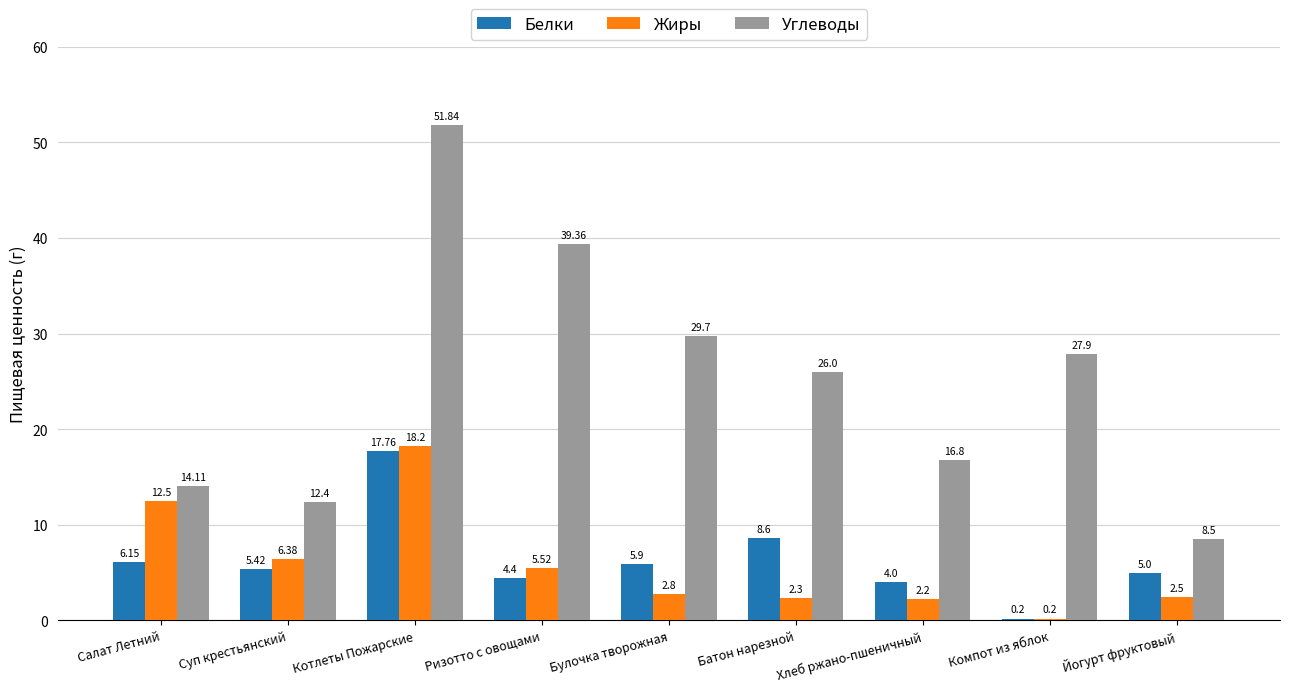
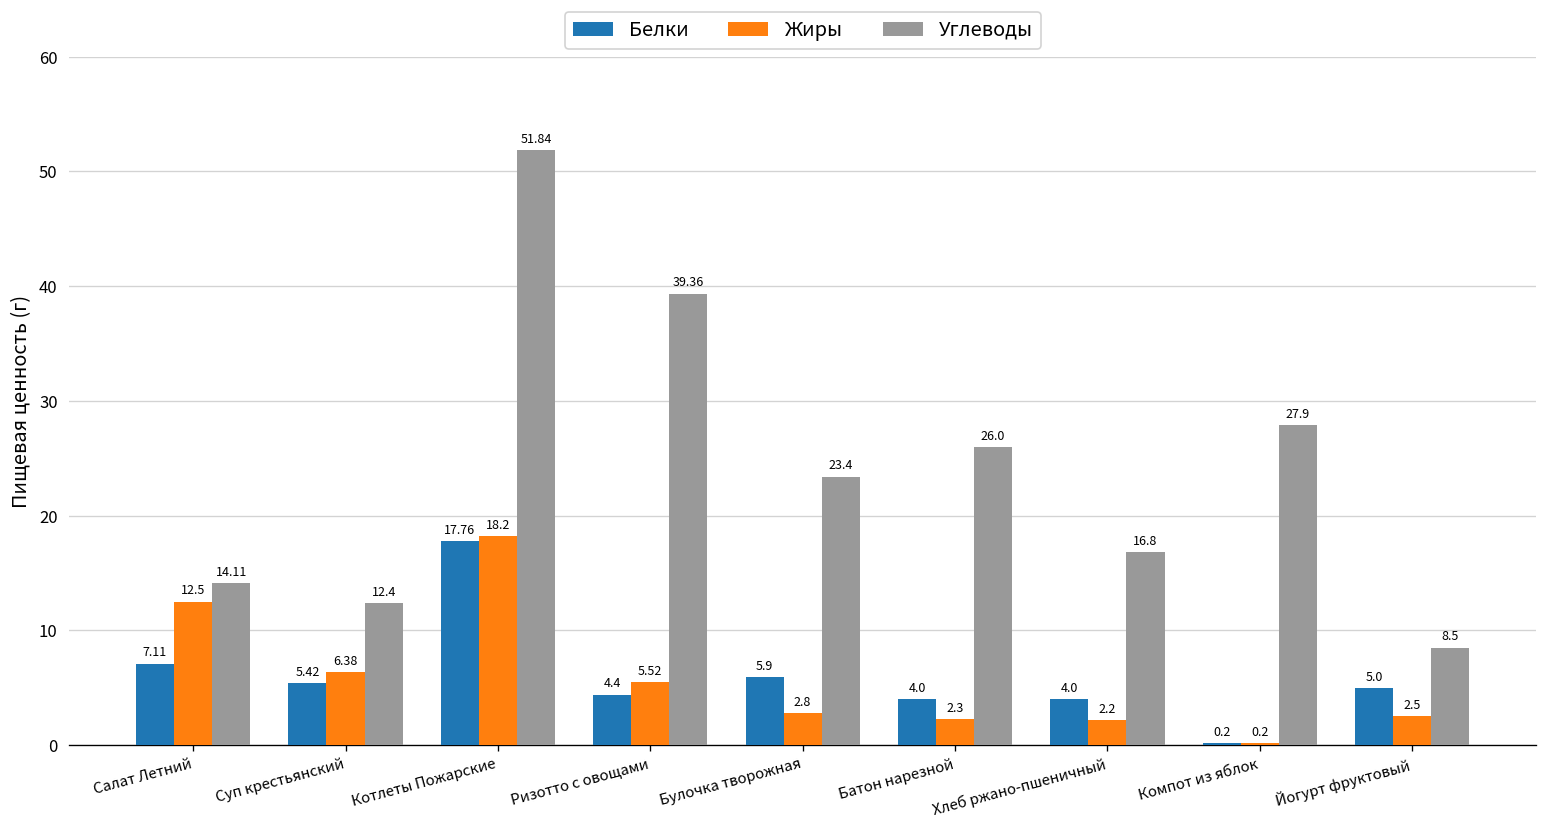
Белки, Салат Летний: 6.15 -> 7.11
Углеводы, Булочка творожная: 29.7 -> 23.4
Белки, Батон нарезной: 8.6 -> 4.0
